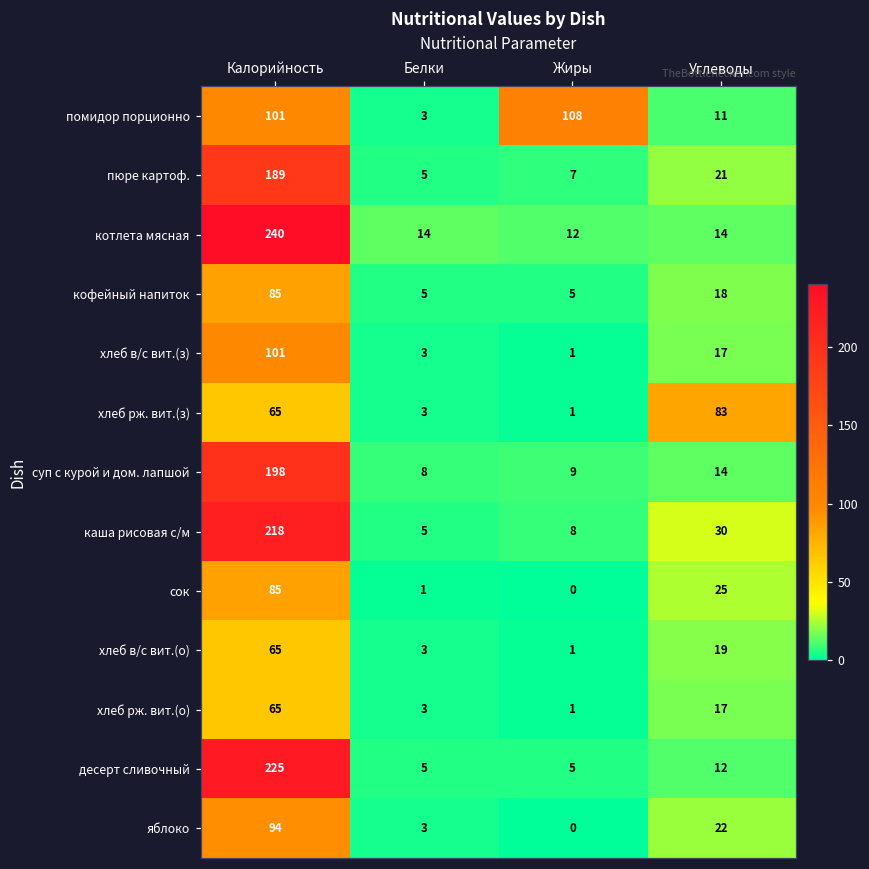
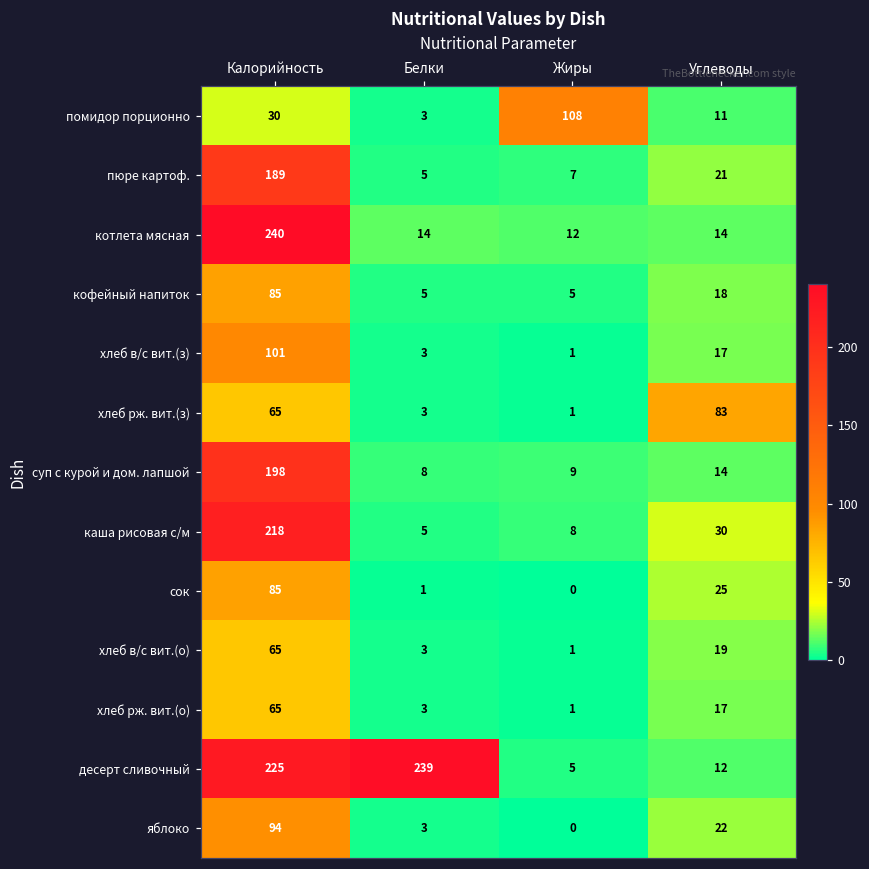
помидор порционно, Калорийность: 101 -> 30
десерт сливочный, Белки: 5 -> 239
